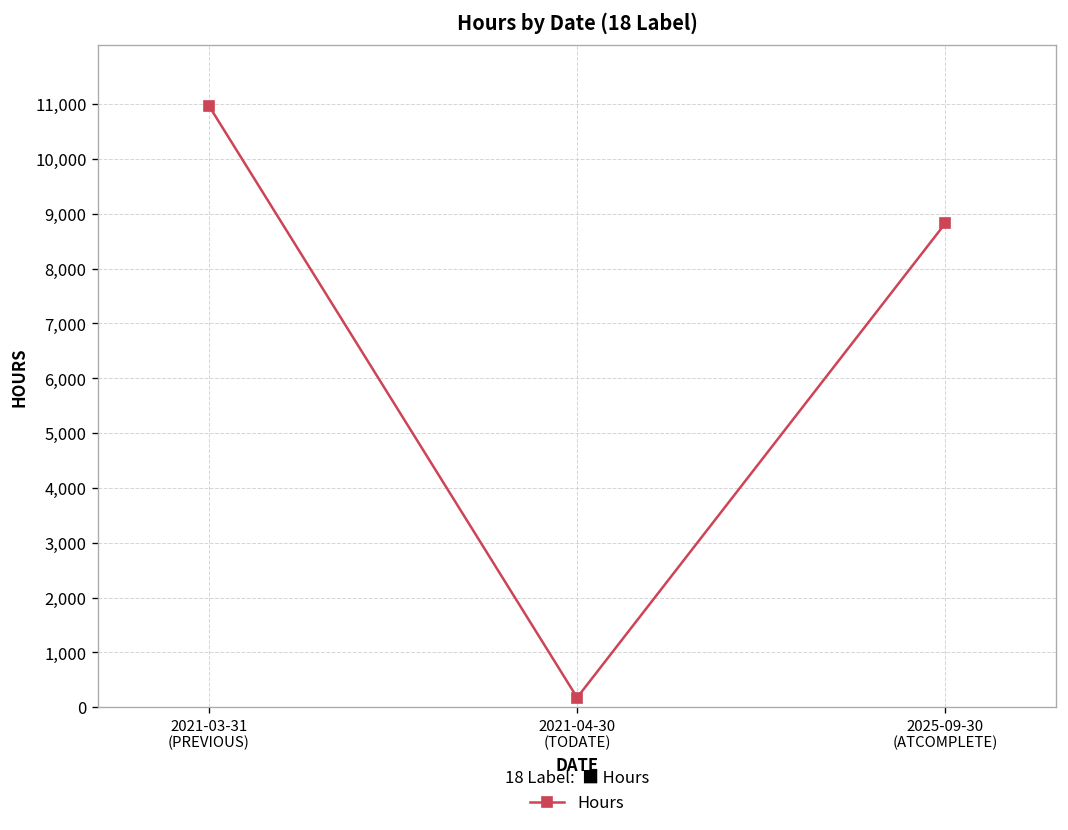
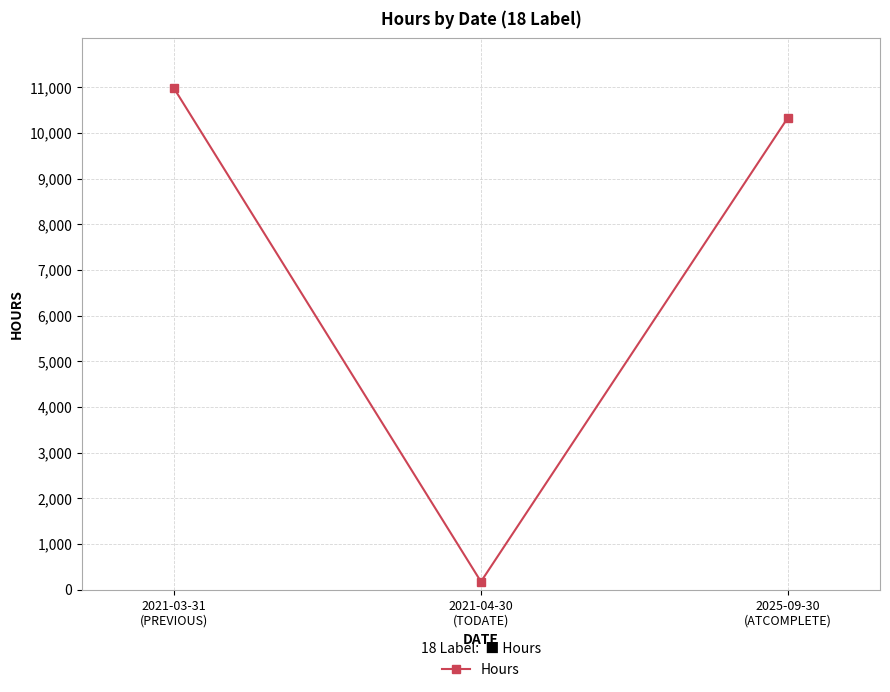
2025-09-30 (ATCOMPLETE): 8,800 -> 10,300
